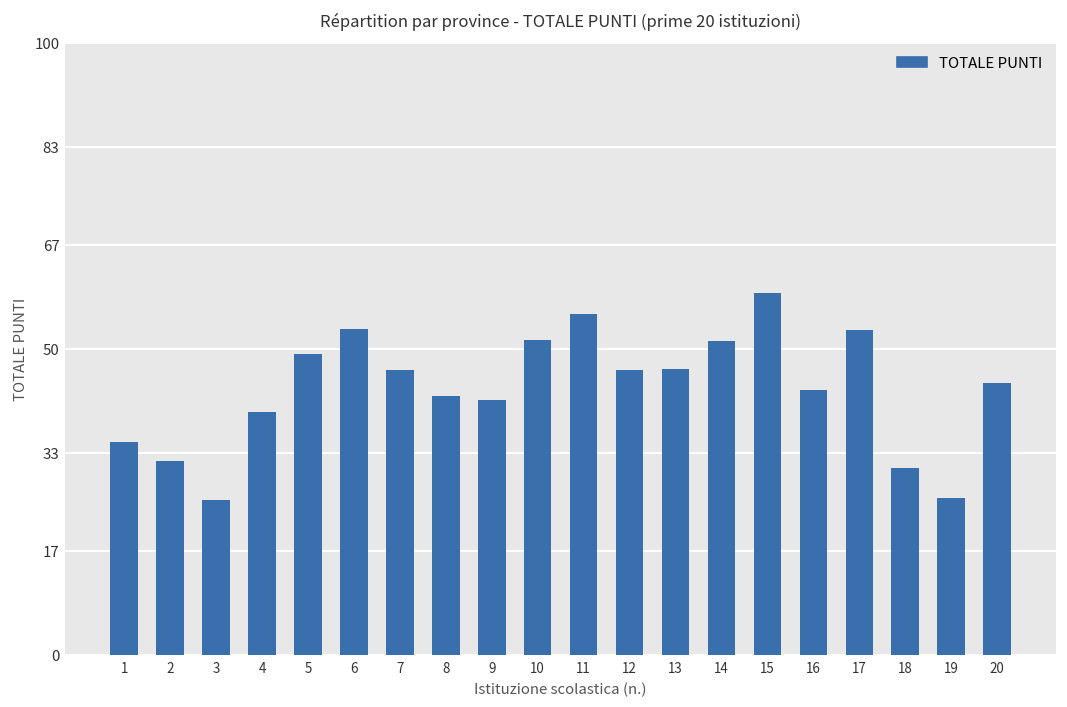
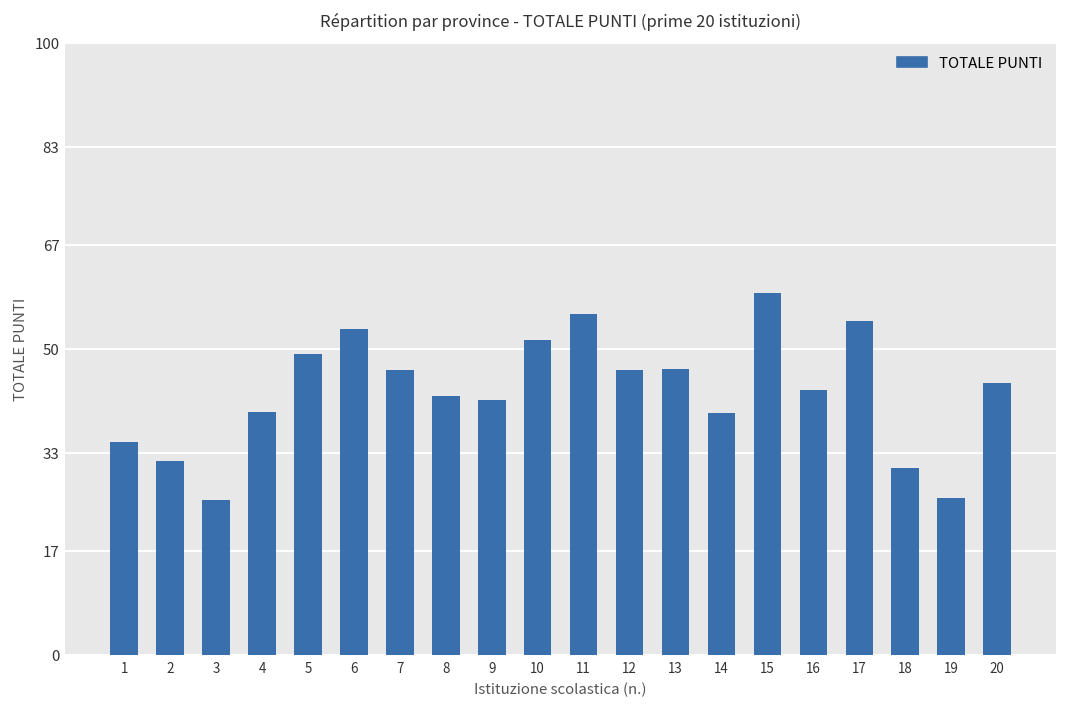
14: 51 -> 40
17: 53 -> 55
